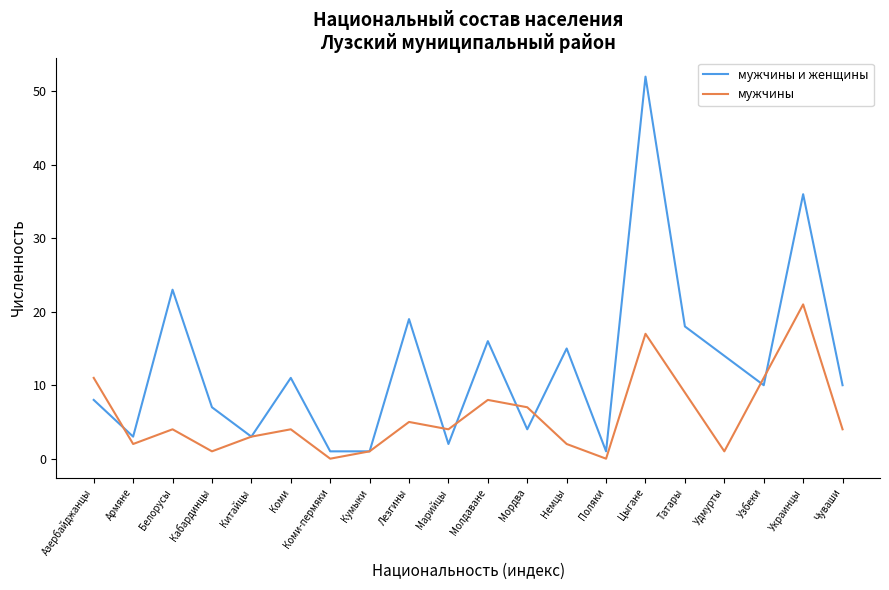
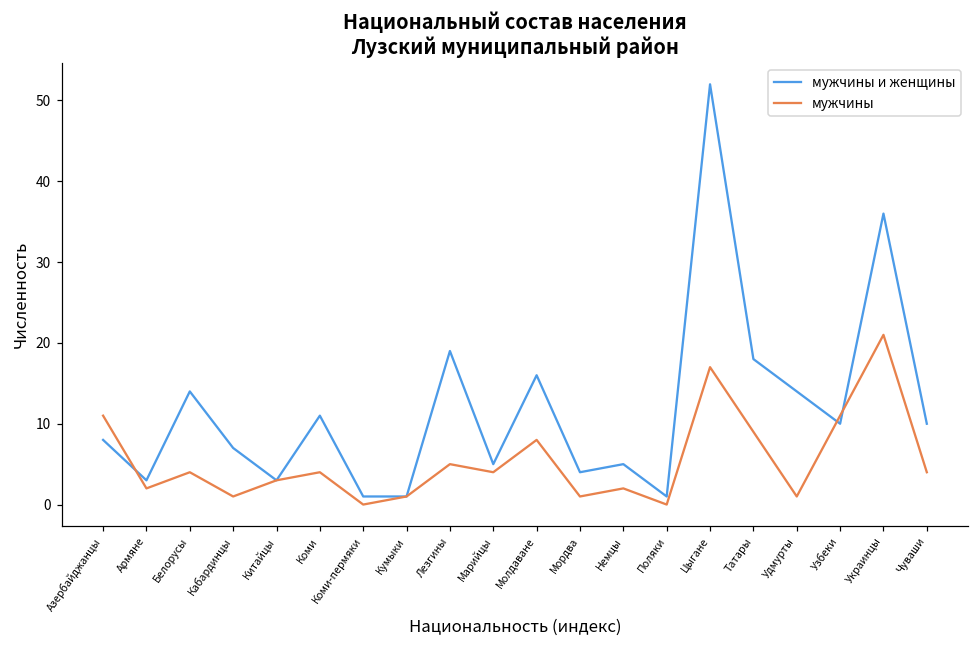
мужчины и женщины, Белорусы: 23 -> 14
мужчины и женщины, Марийцы: 2 -> 5
мужчины, Мордва: 7 -> 1
мужчины и женщины, Немцы: 15 -> 5
